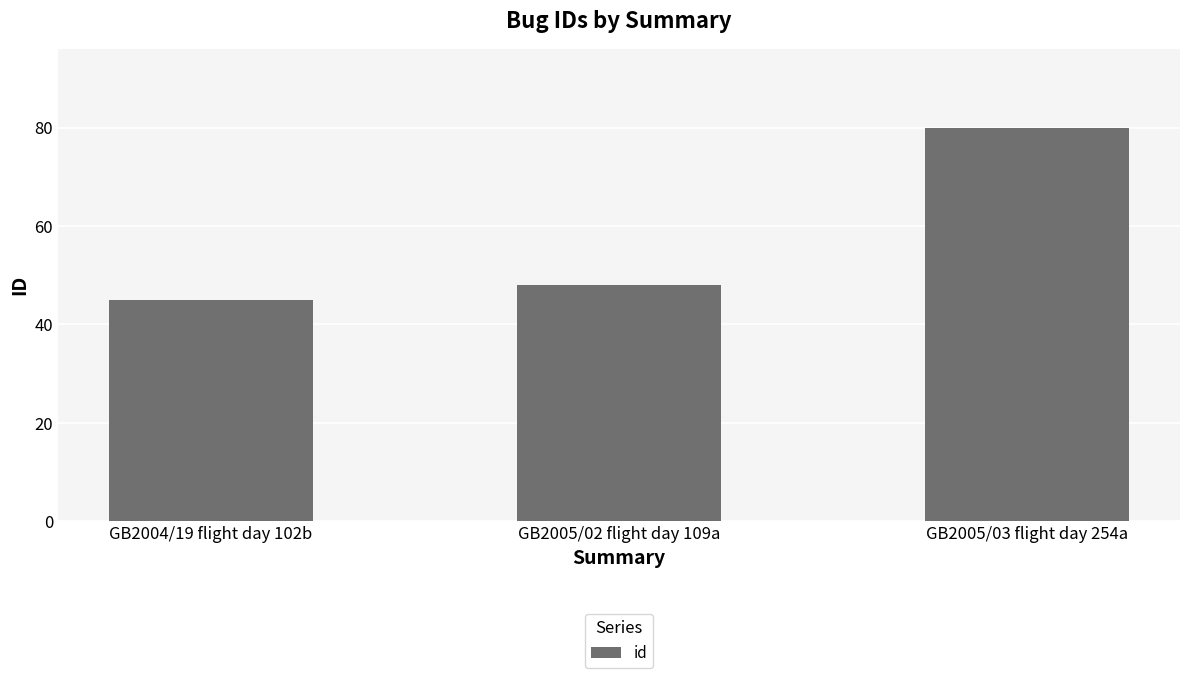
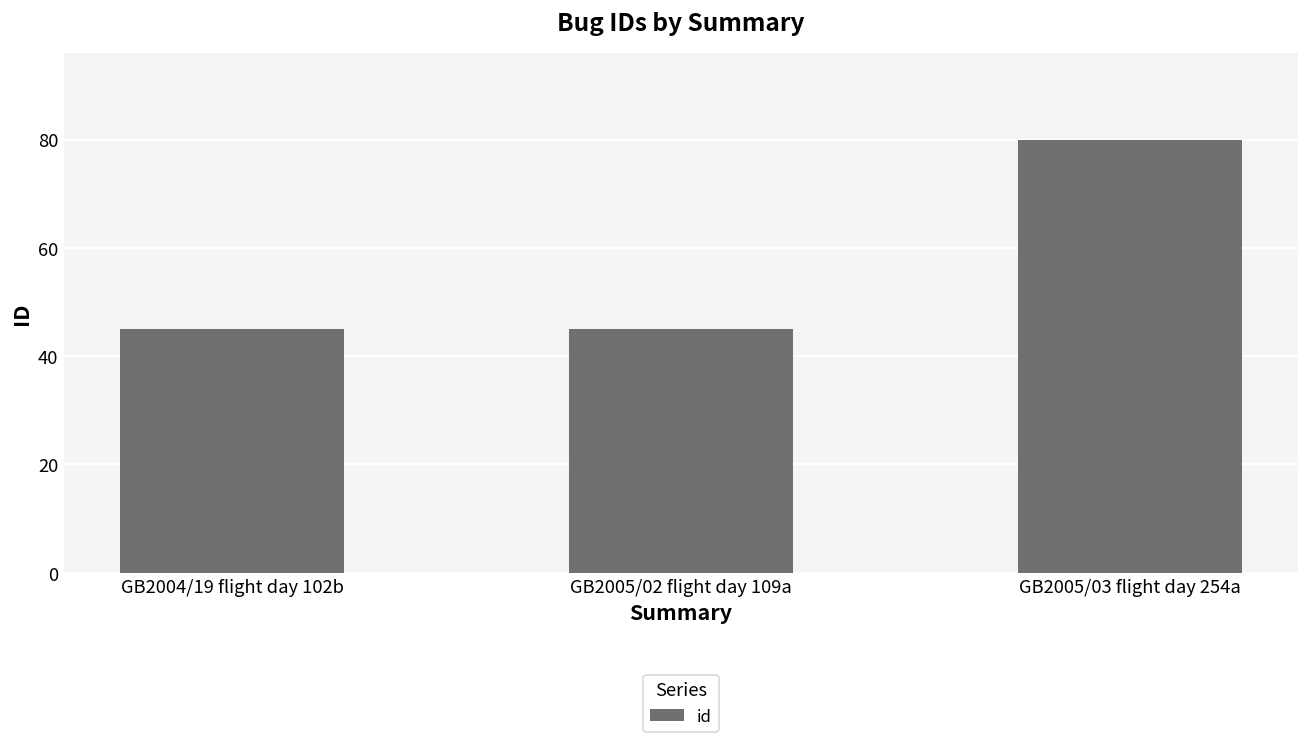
GB2005/02 flight day 109a: 48 -> 45
